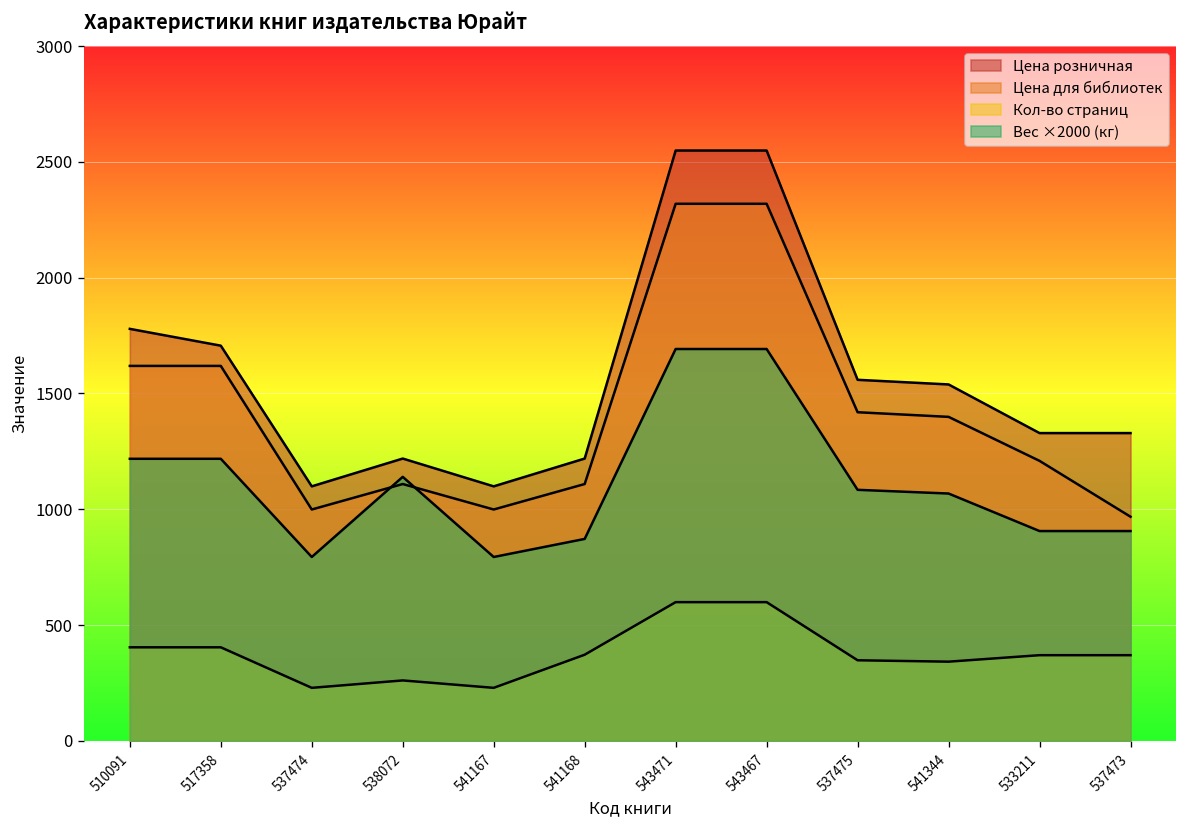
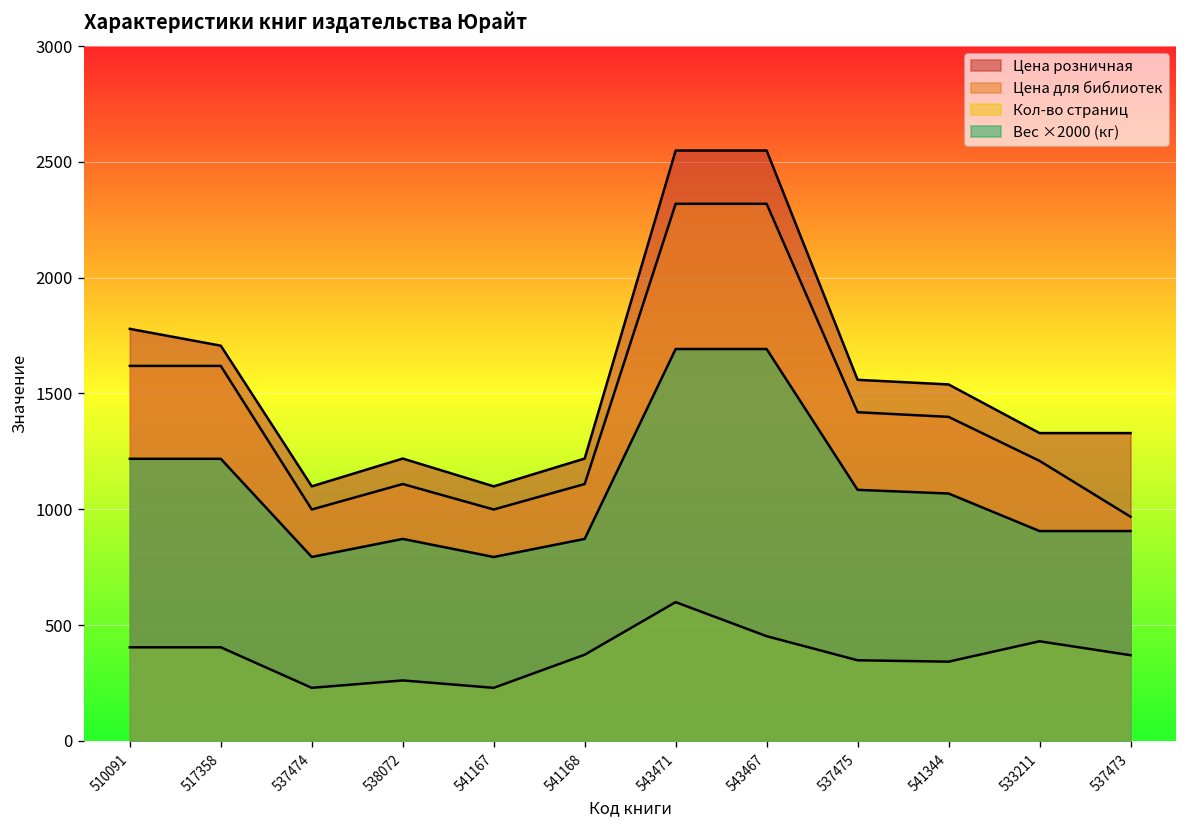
Вес ×2000 (кг), 538072: 1140 -> 870
Кол-во страниц, 543467: 600 -> 450
Кол-во страниц, 533211: 370 -> 430
